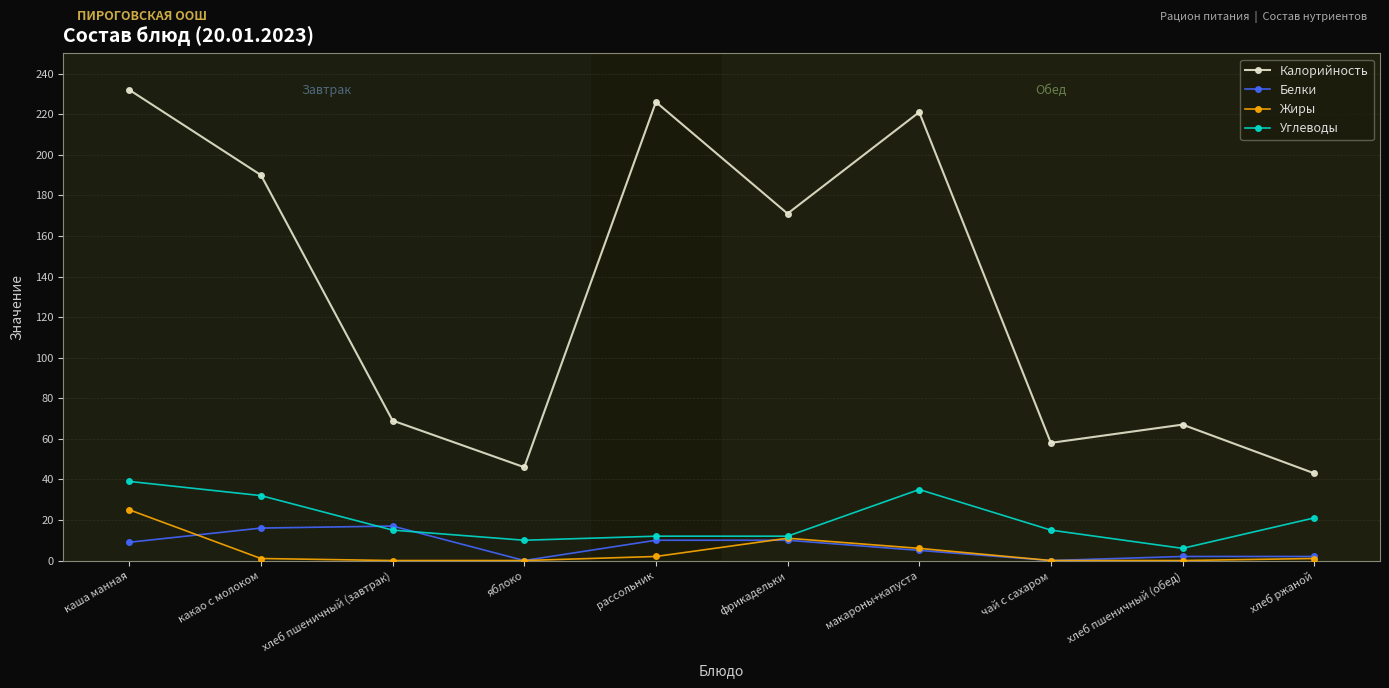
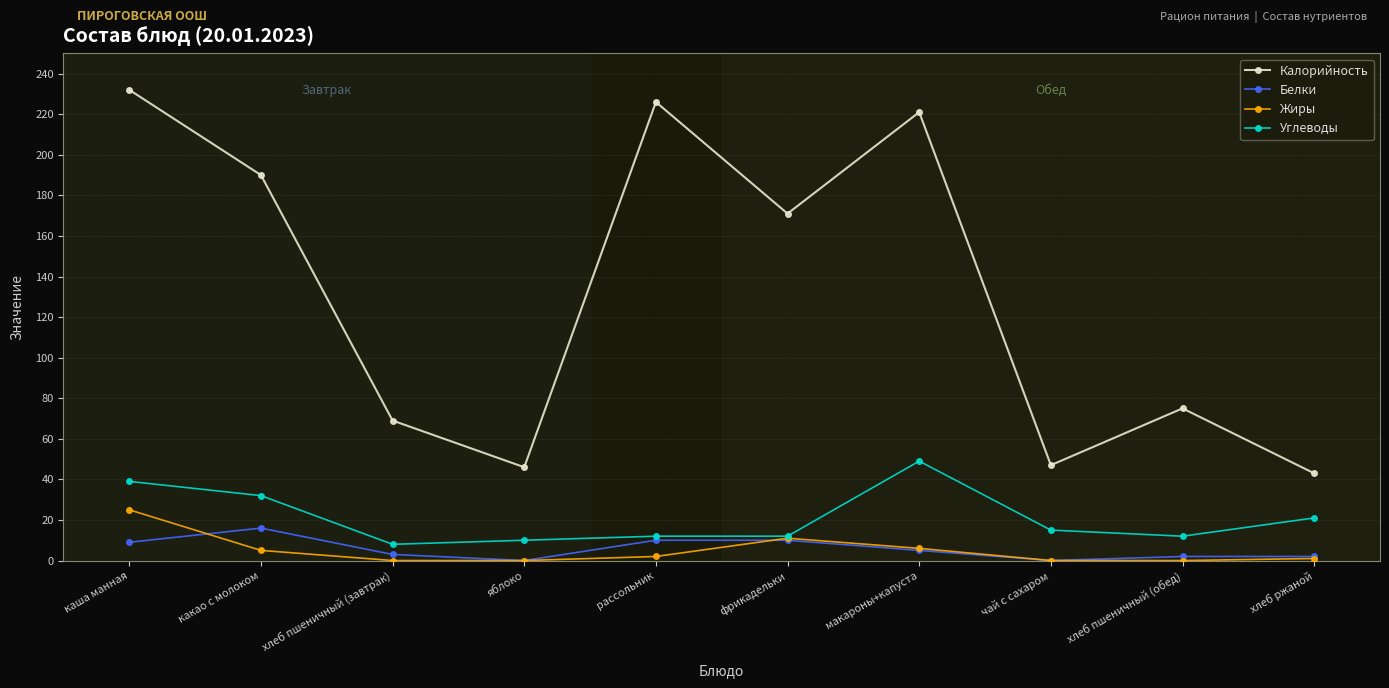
Жиры, какао с молоком: 1 -> 5
Белки, хлеб пшеничный (завтрак): 17 -> 3
Углеводы, хлеб пшеничный (завтрак): 15 -> 8
Углеводы, макароны+капуста: 35 -> 49
Калорийность, чай с сахаром: 58 -> 47
Калорийность, хлеб пшеничный (обед): 67 -> 75
Углеводы, хлеб пшеничный (обед): 6 -> 12
